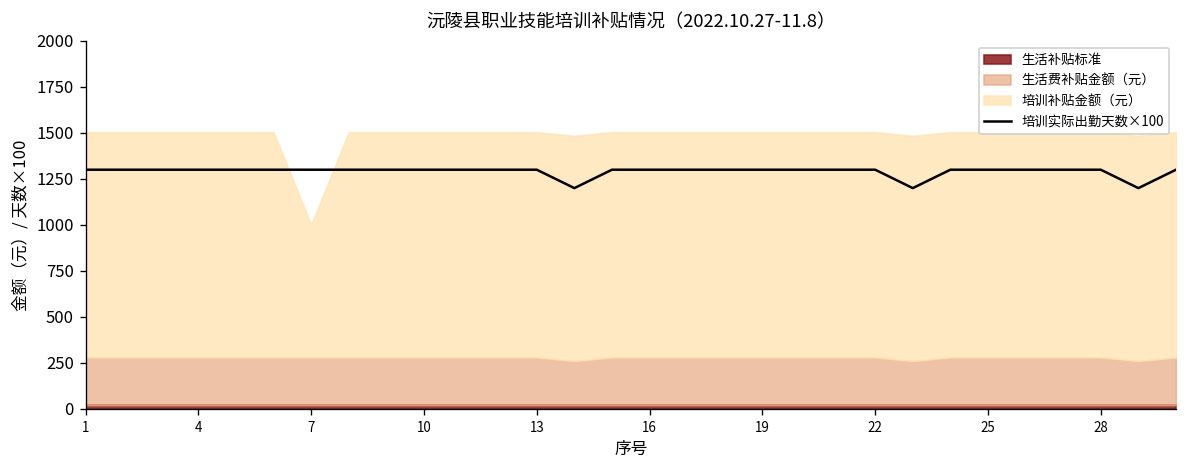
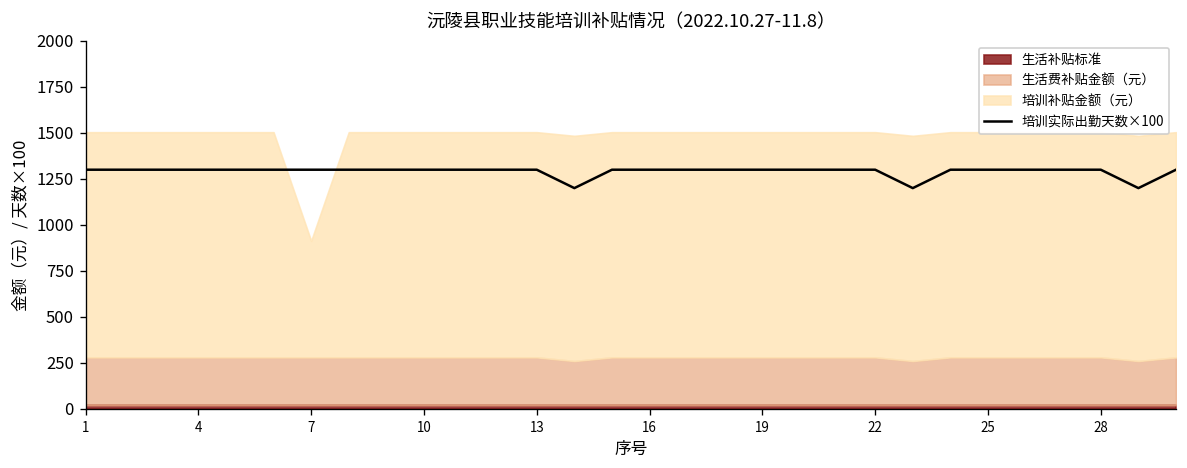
培训补贴金额（元）, 7: 720 -> 630
